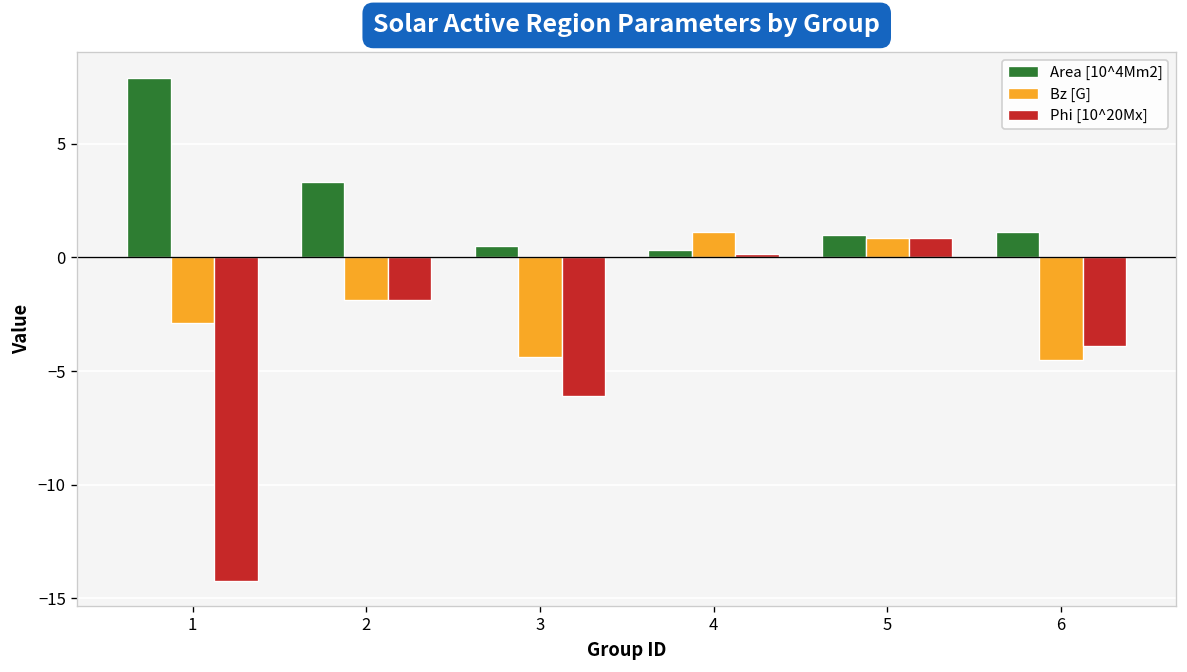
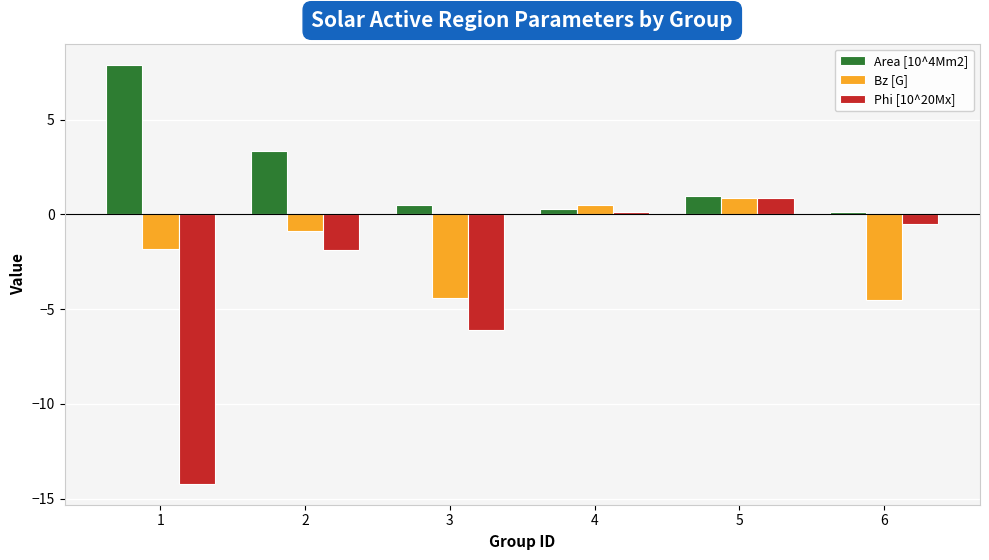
Bz [G], 1: -2.9 -> -1.8
Bz [G], 2: -1.9 -> -0.9
Bz [G], 4: 1.1 -> 0.5
Area [10^4Mm2], 6: 1.1 -> 0.1
Phi [10^20Mx], 6: -3.9 -> -0.5
